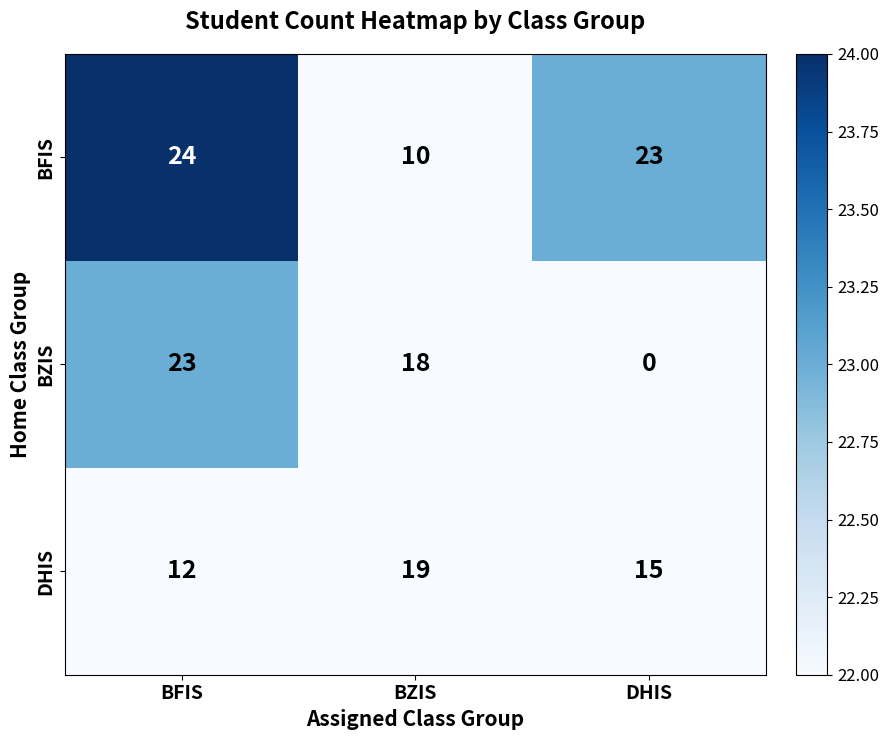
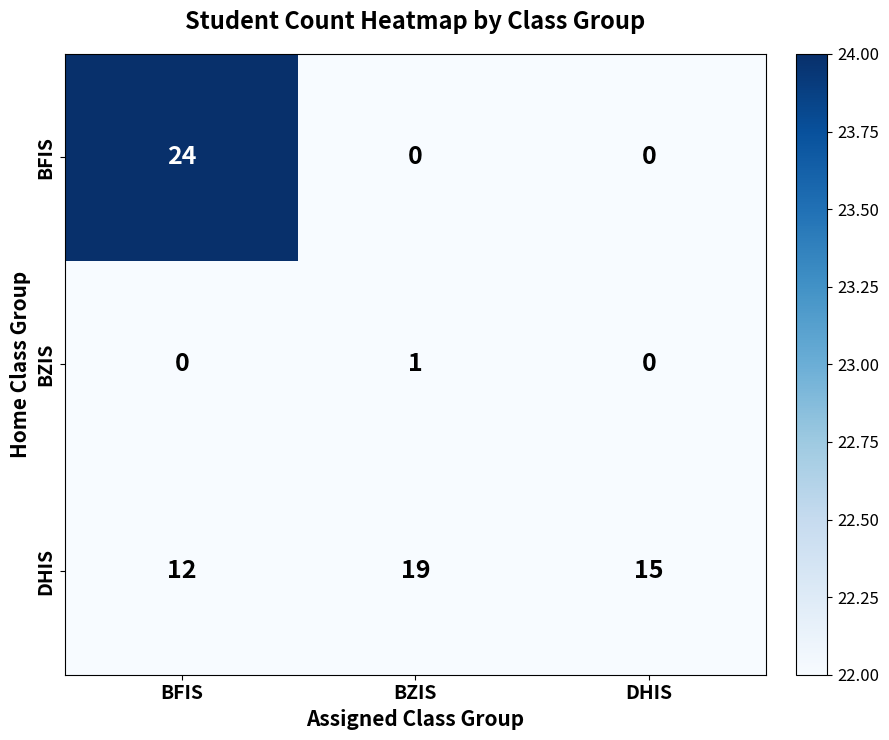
BFIS, BZIS: 10 -> 0
BFIS, DHIS: 23 -> 0
BZIS, BFIS: 23 -> 0
BZIS, BZIS: 18 -> 1
